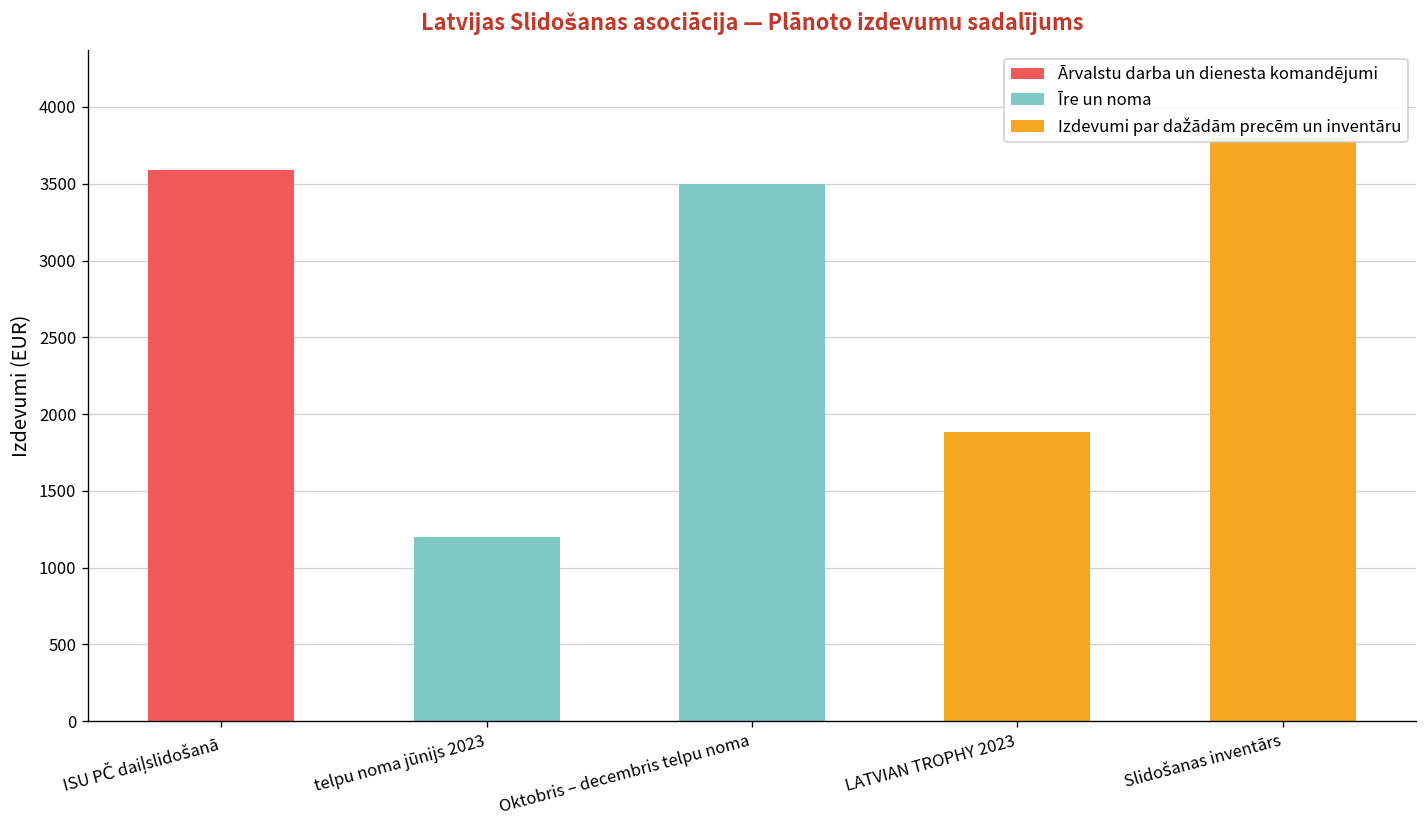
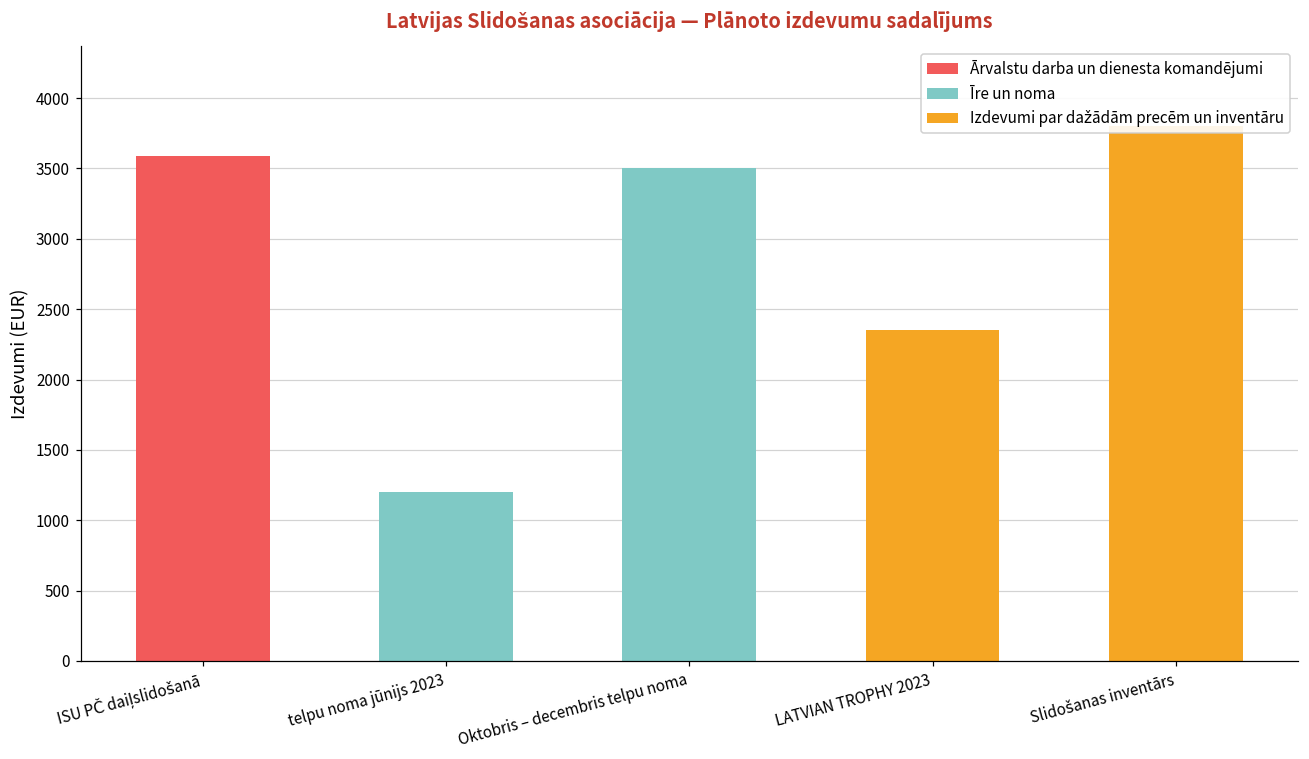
Izdevumi par dažādām precēm un inventāru, LATVIAN TROPHY 2023: 1880 -> 2350
